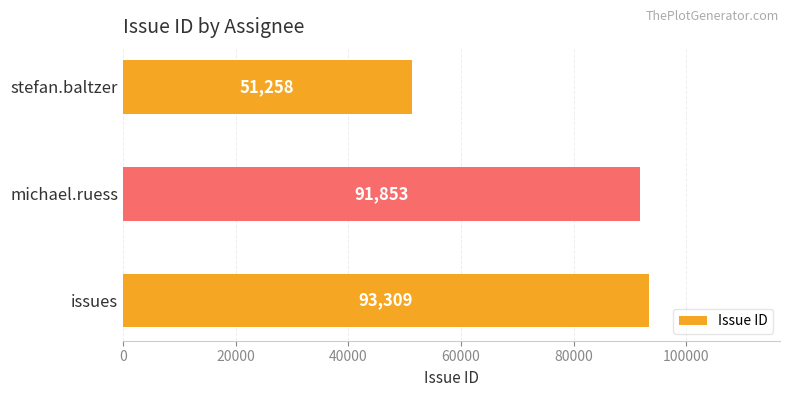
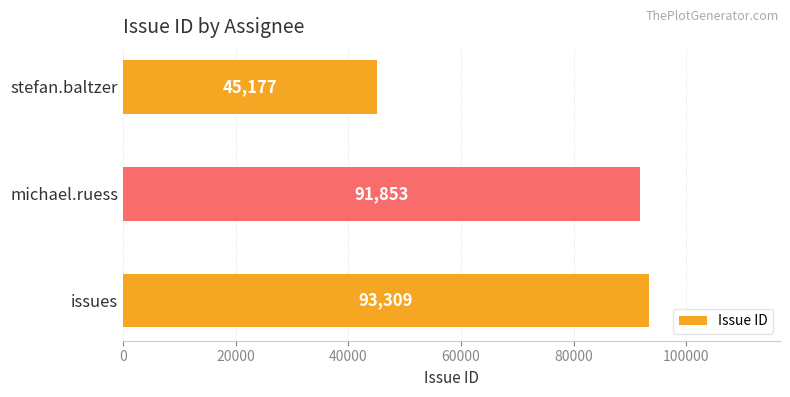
stefan.baltzer: 51,258 -> 45,177
